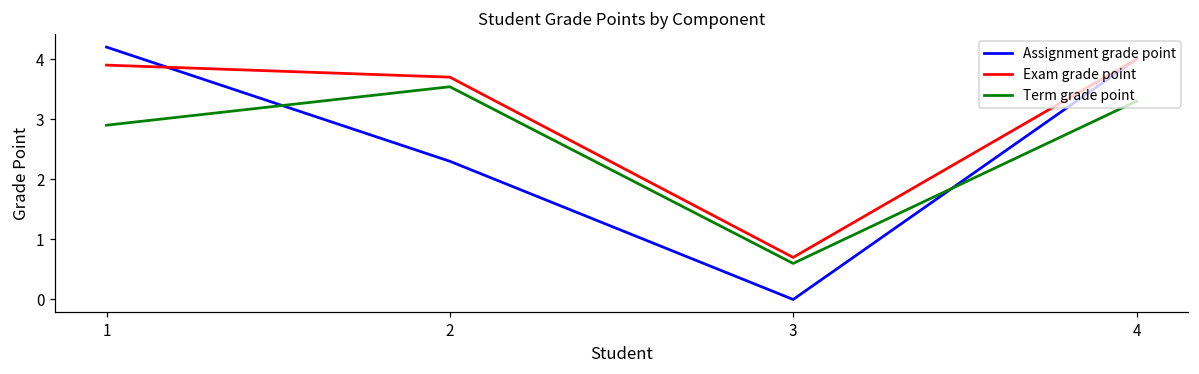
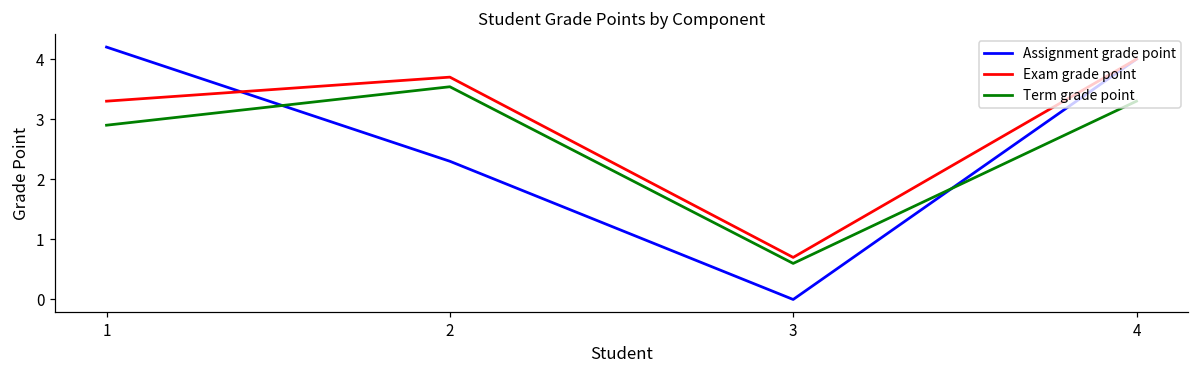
Exam grade point, 1: 3.9 -> 3.3
